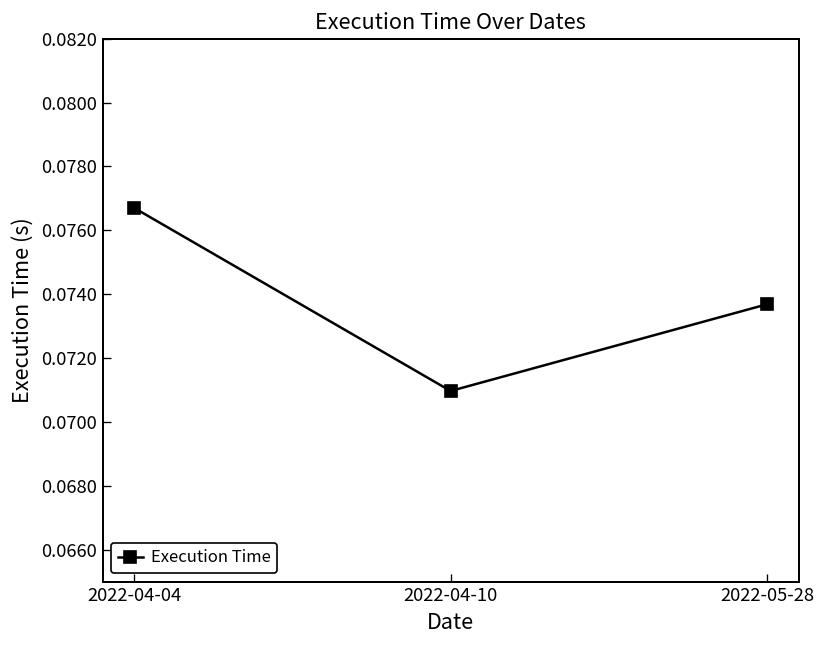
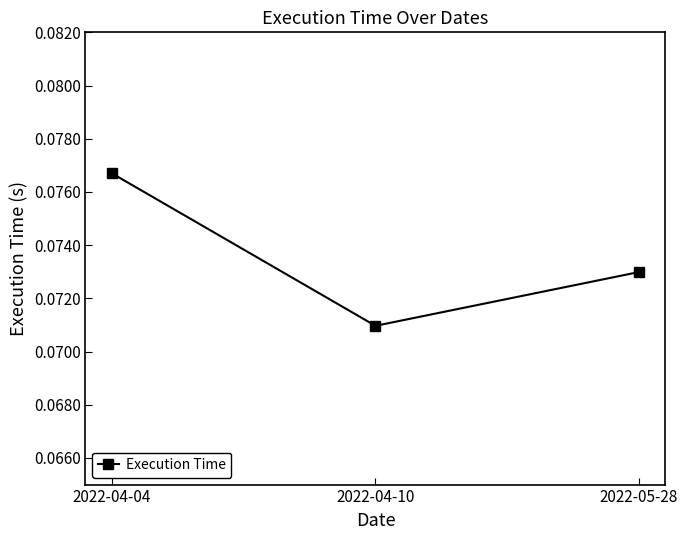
2022-05-28: 0.0737 -> 0.0730
